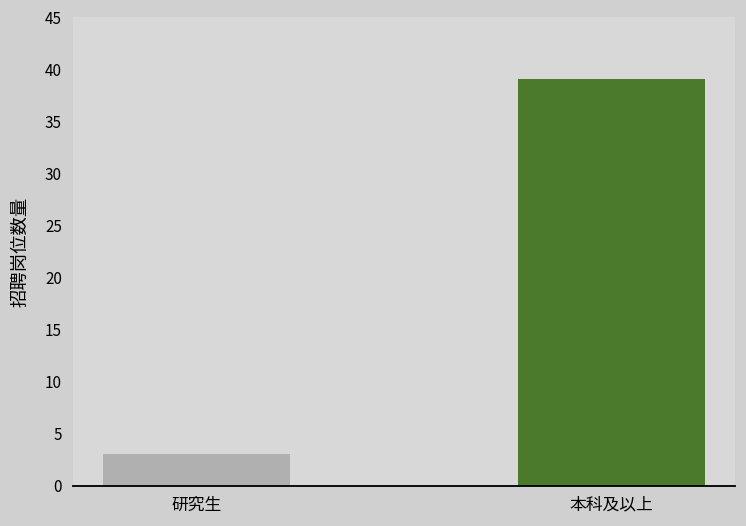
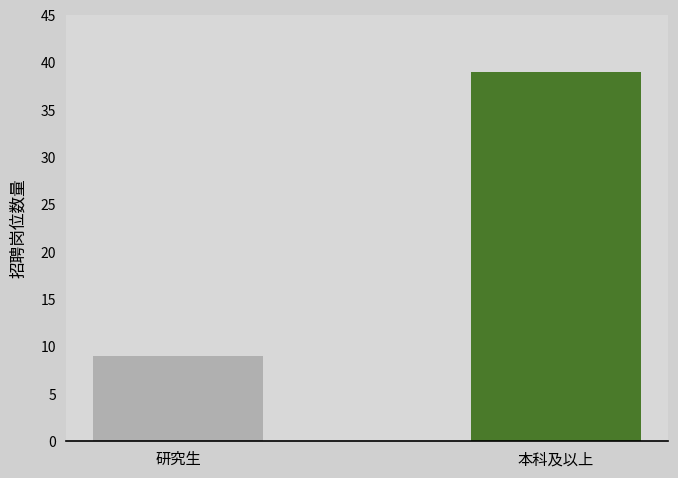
研究生: 3 -> 9
